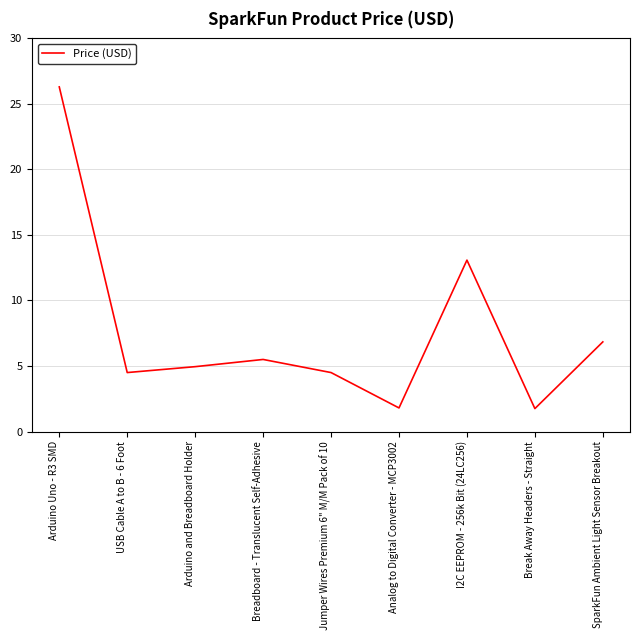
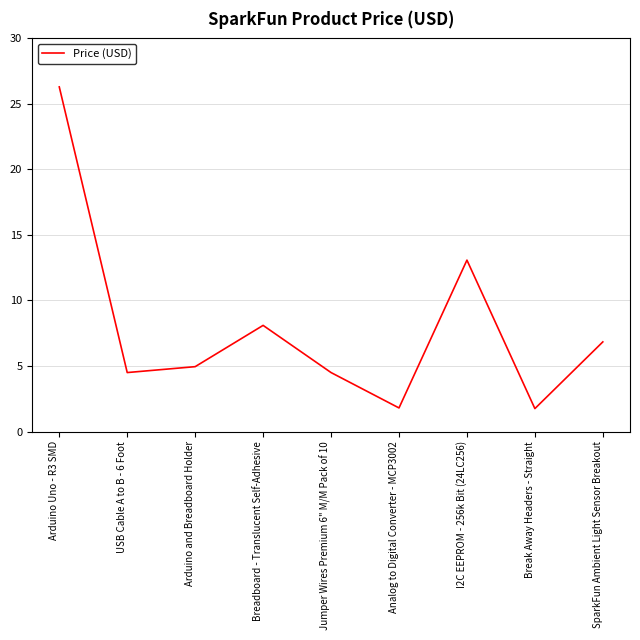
Breadboard - Translucent Self-Adhesive: 5.5 -> 8.1
